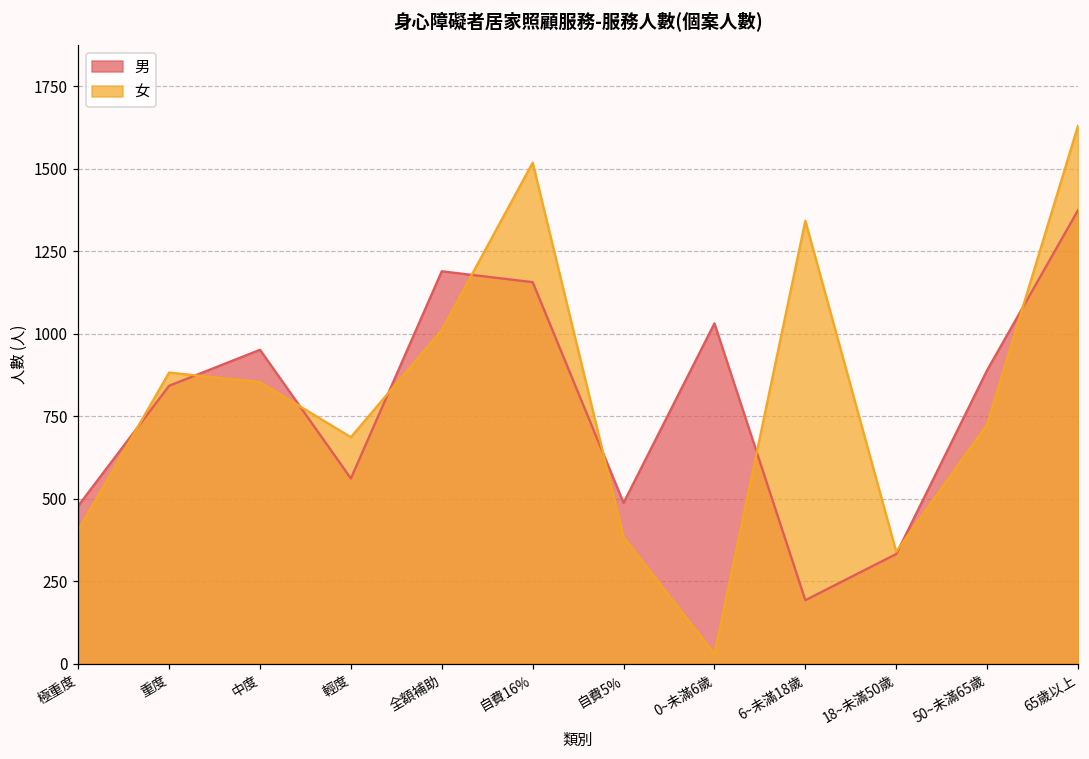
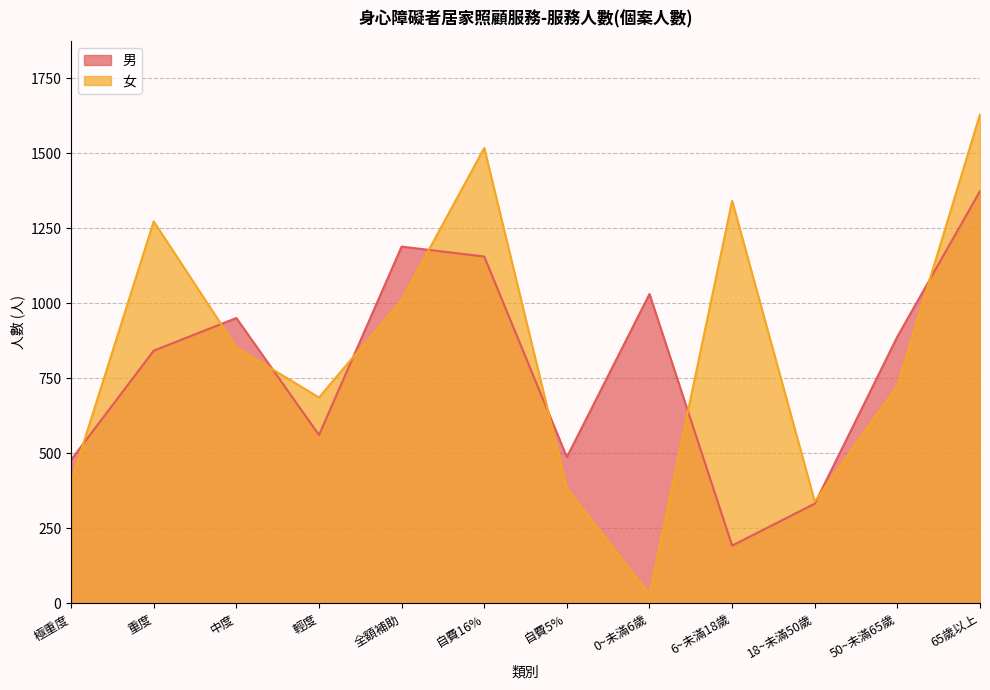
女, 重度: 880 -> 1270
